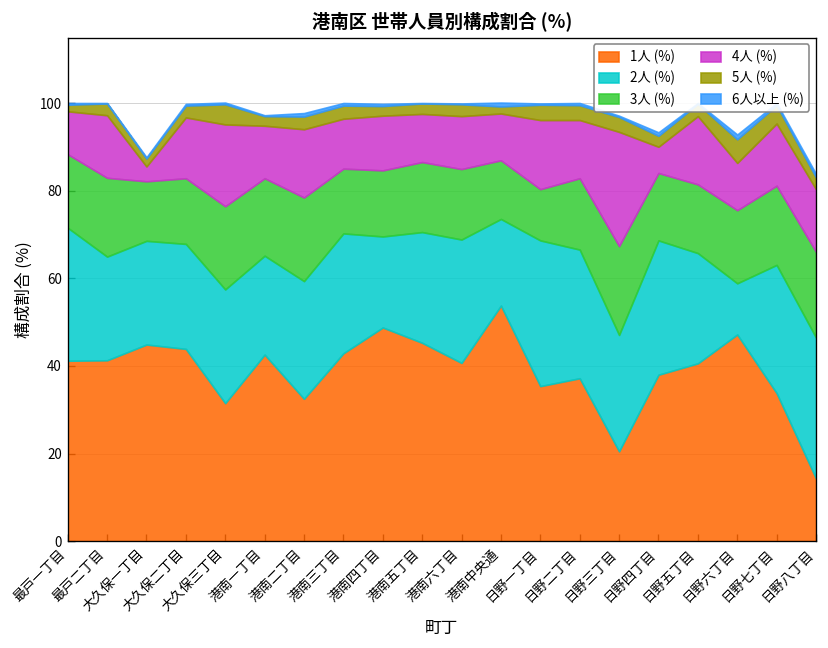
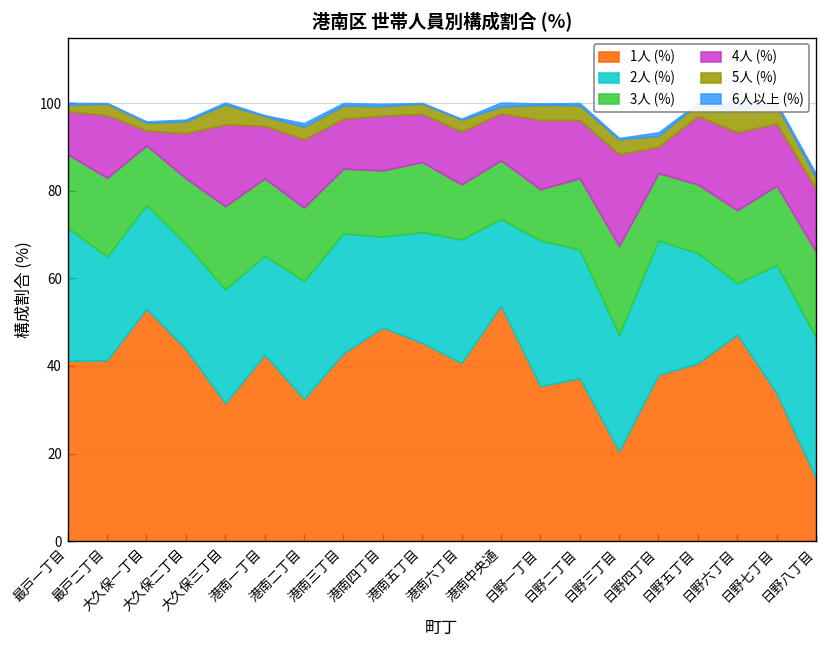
1人 (%), 大久保一丁目: 45 -> 53
4人 (%), 大久保二丁目: 14 -> 10
3人 (%), 港南二丁目: 19 -> 17
3人 (%), 港南六丁目: 16 -> 13
4人 (%), 日野三丁目: 26 -> 21
4人 (%), 日野六丁目: 11 -> 18
